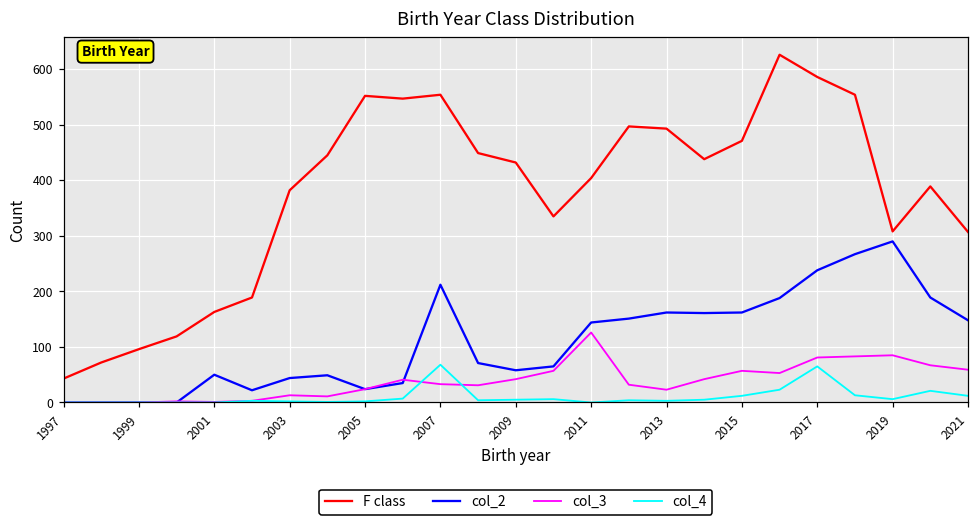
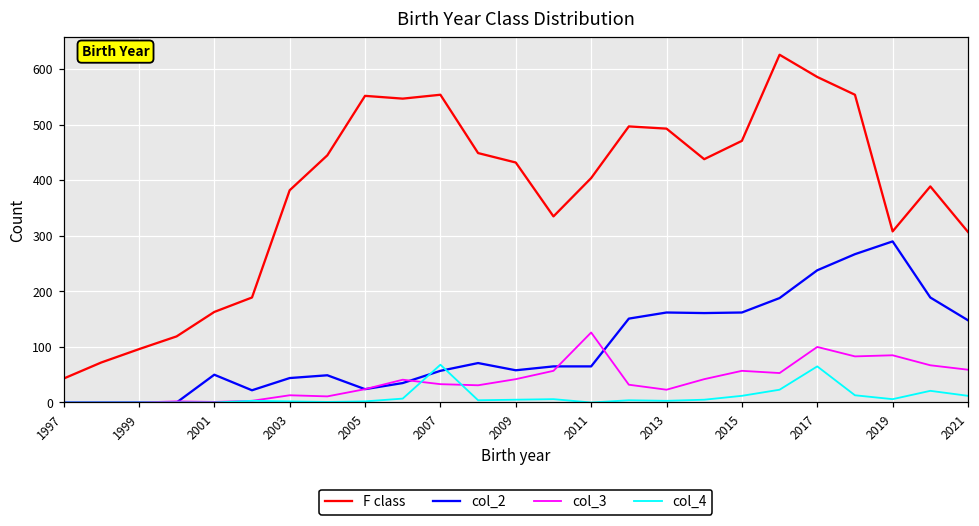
col_2, 2007: 210 -> 60
col_2, 2011: 140 -> 70
col_3, 2017: 80 -> 100
